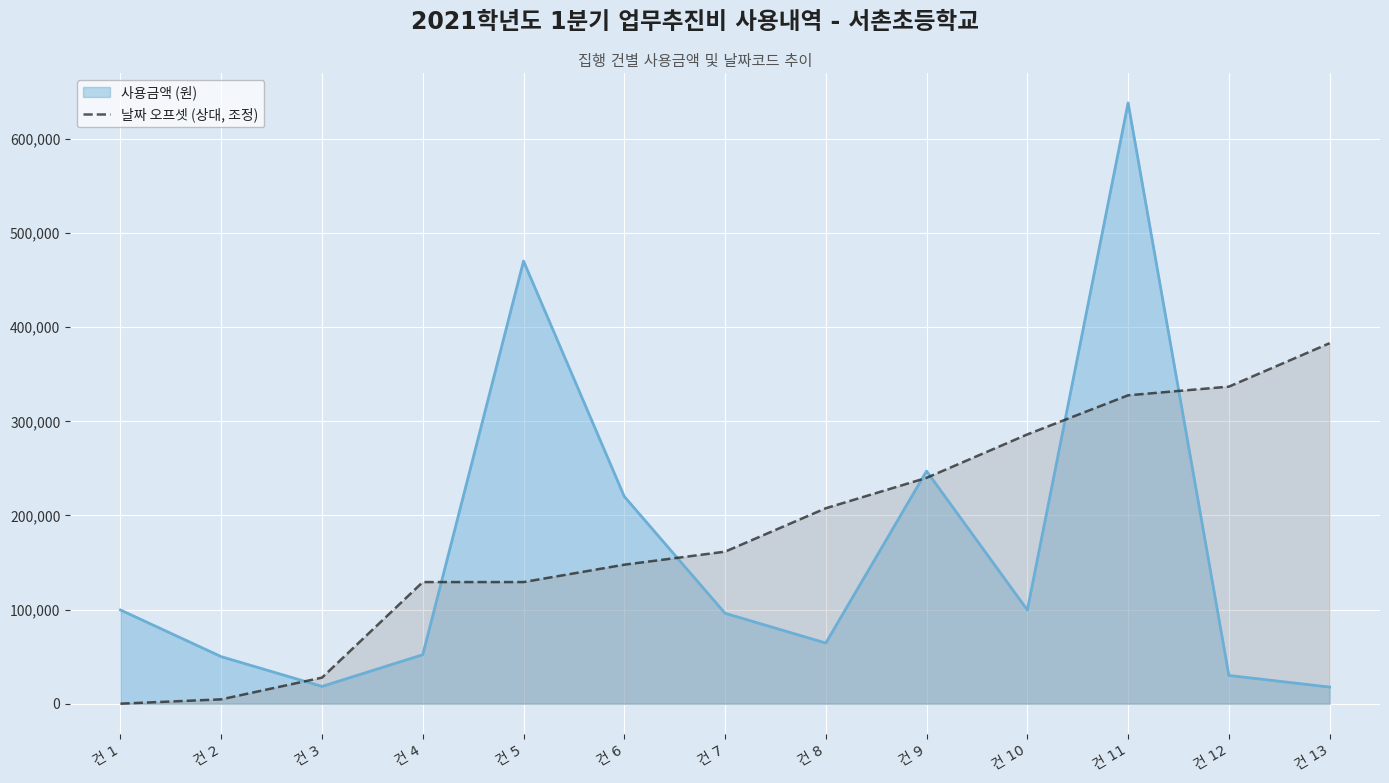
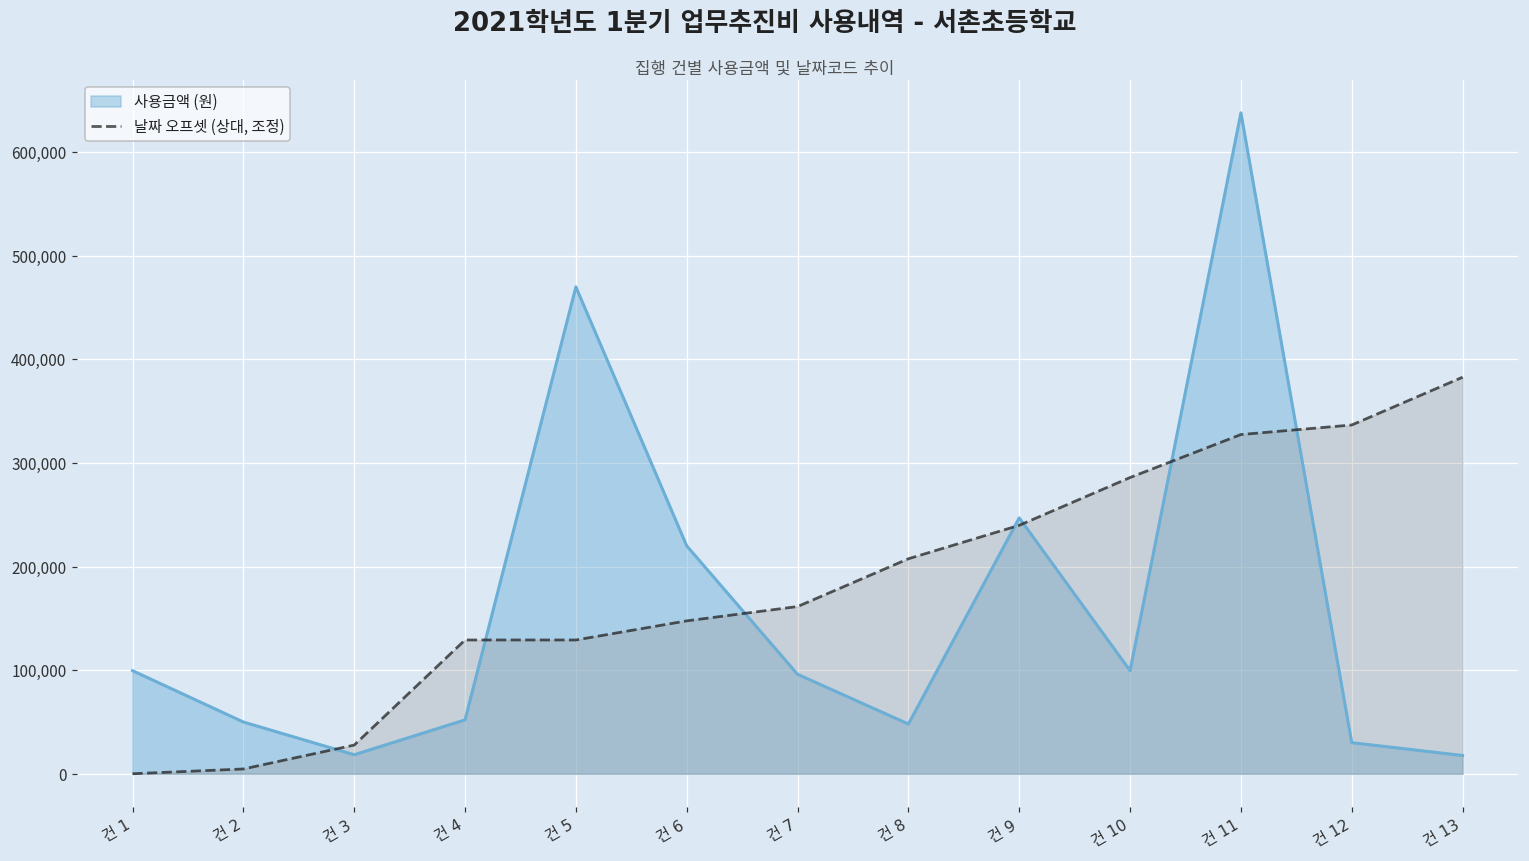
사용금액 (원), 건 8: 60,000 -> 50,000
